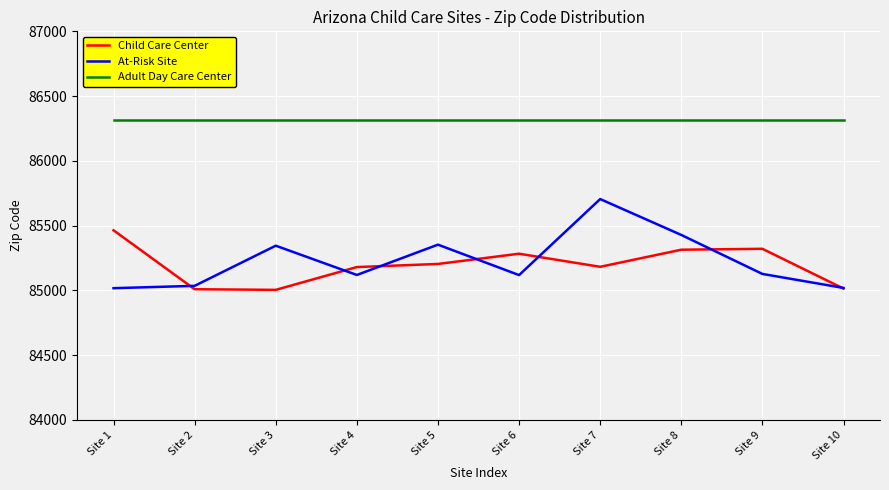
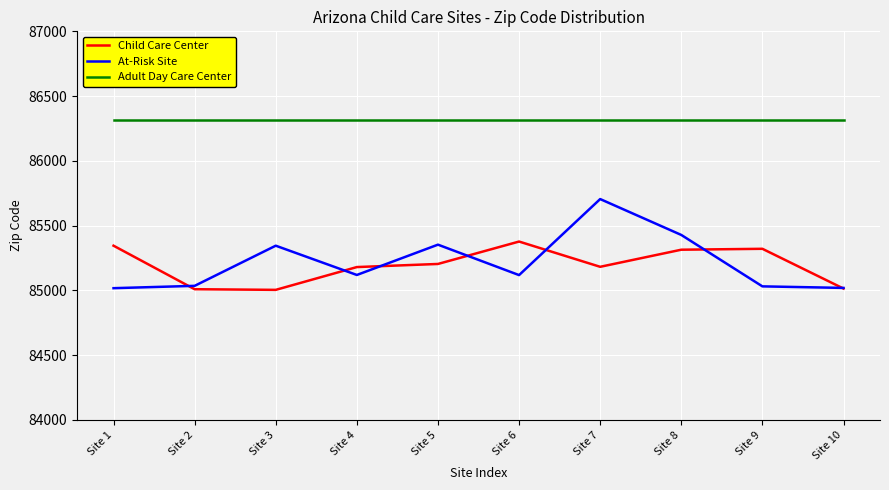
Child Care Center, Site 1: 85460 -> 85350
Child Care Center, Site 6: 85280 -> 85380
At-Risk Site, Site 9: 85130 -> 85030
